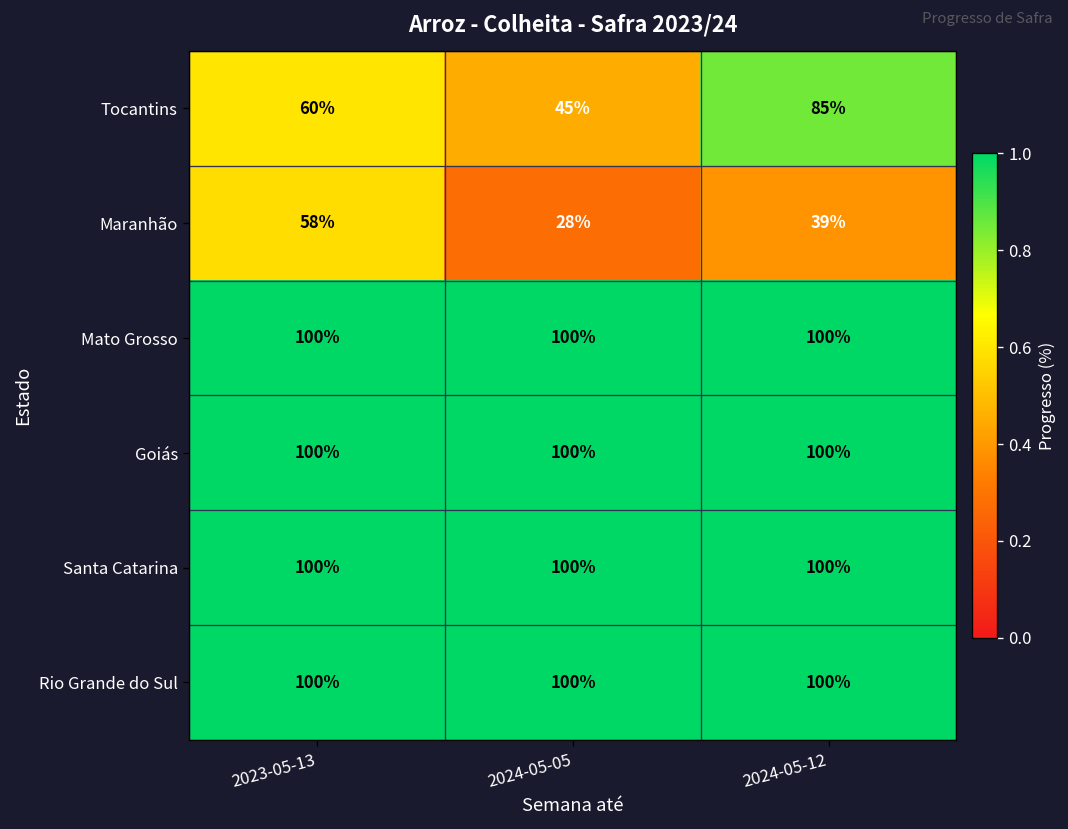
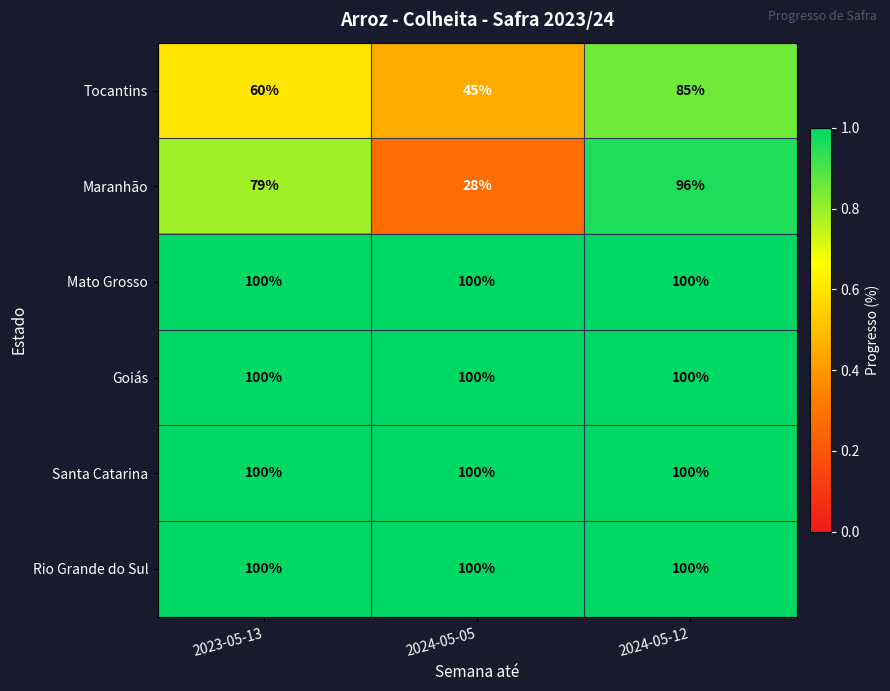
Maranhão, 2023-05-13: 58% -> 79%
Maranhão, 2024-05-12: 39% -> 96%
